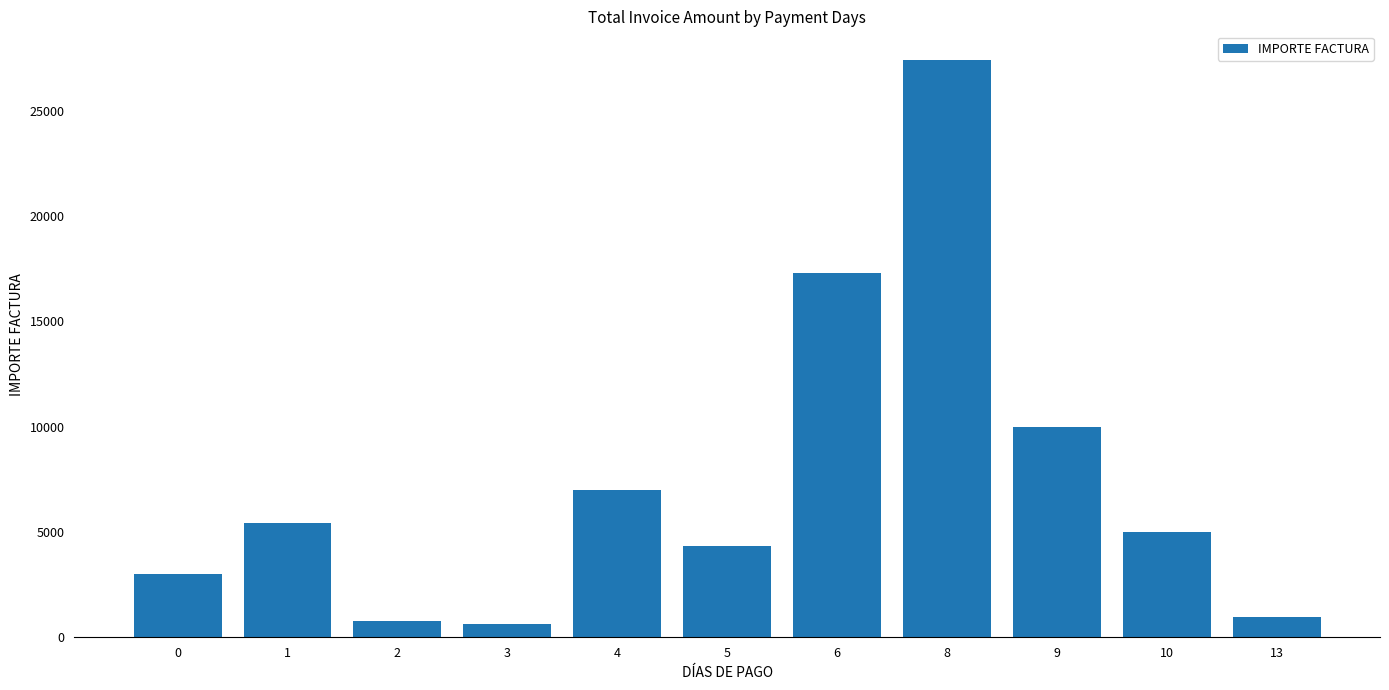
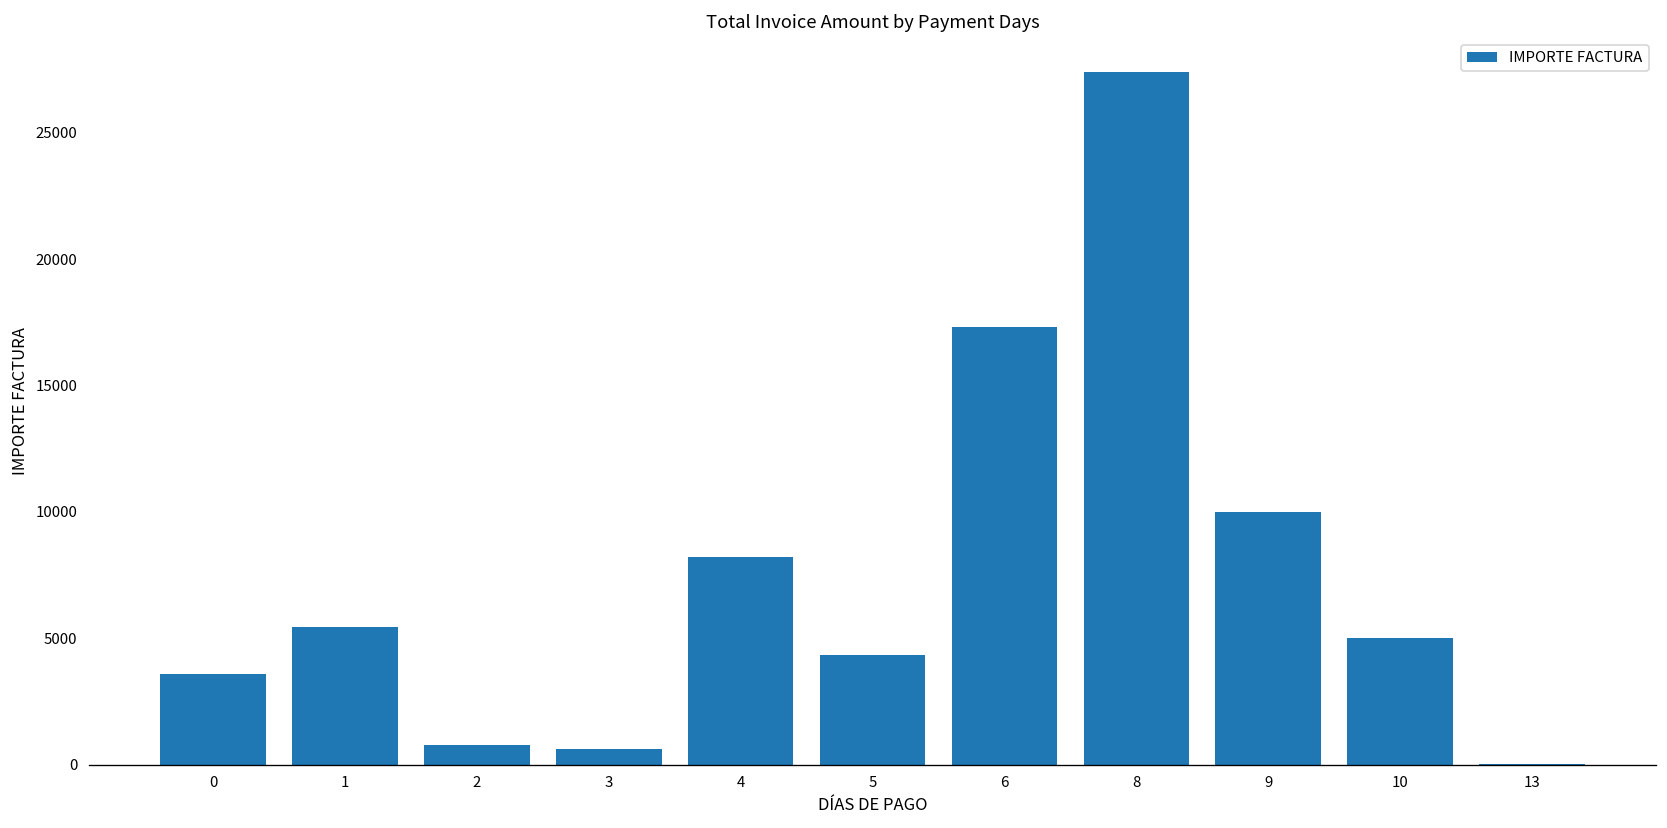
0: 3000 -> 3600
4: 7000 -> 8200
13: 1000 -> 0
